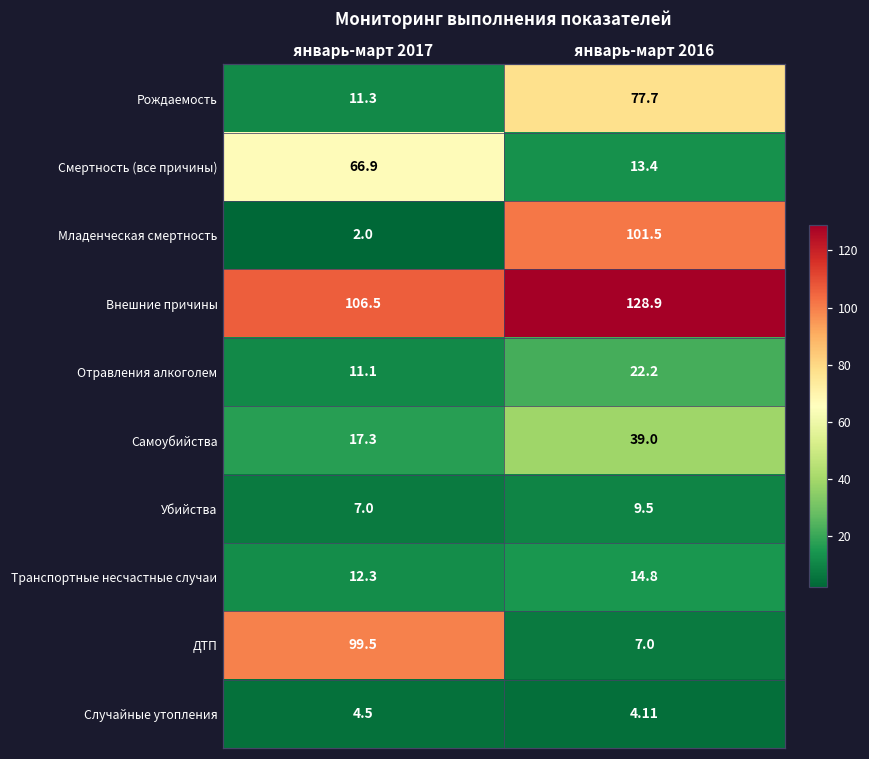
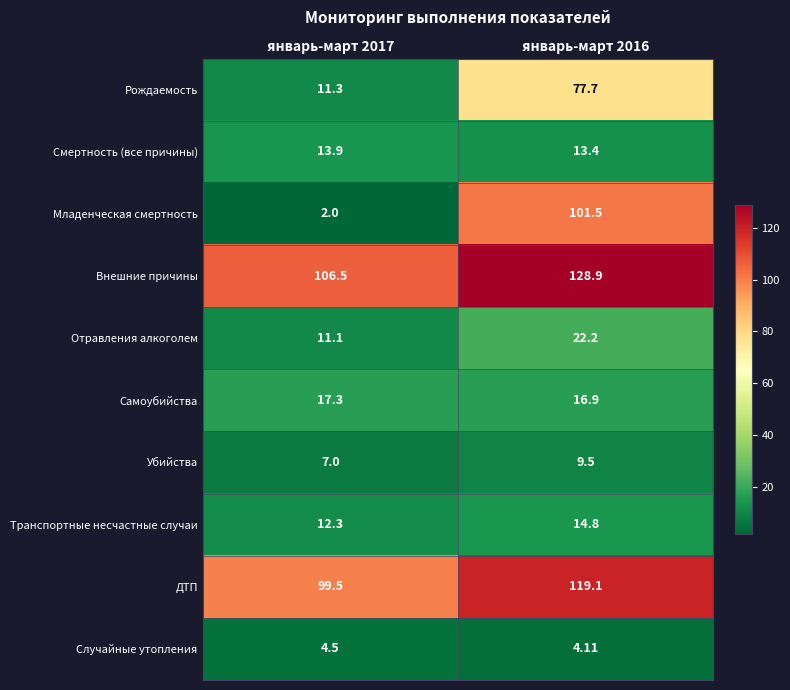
Смертность (все причины), январь-март 2017: 66.9 -> 13.9
Самоубийства, январь-март 2016: 39.0 -> 16.9
ДТП, январь-март 2016: 7.0 -> 119.1
